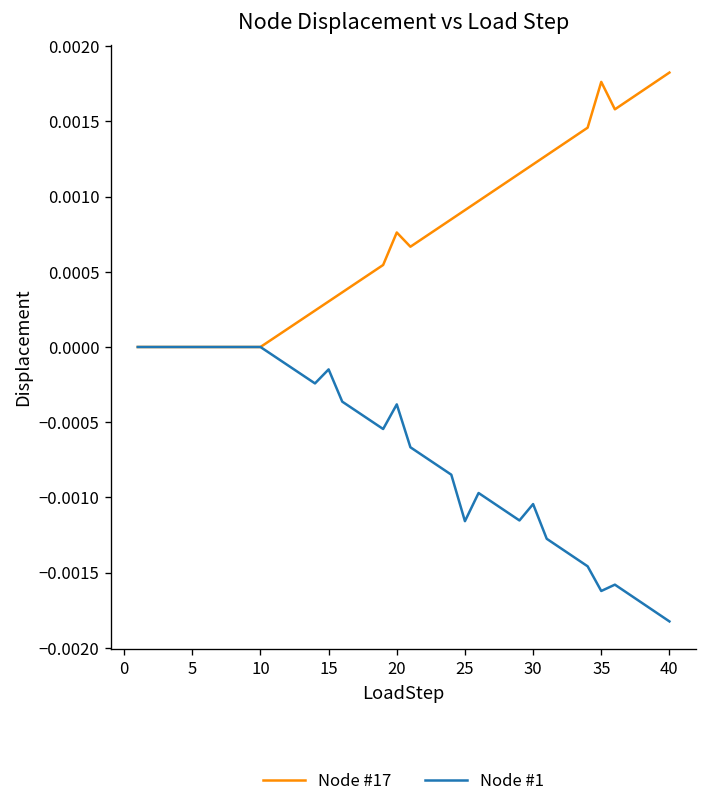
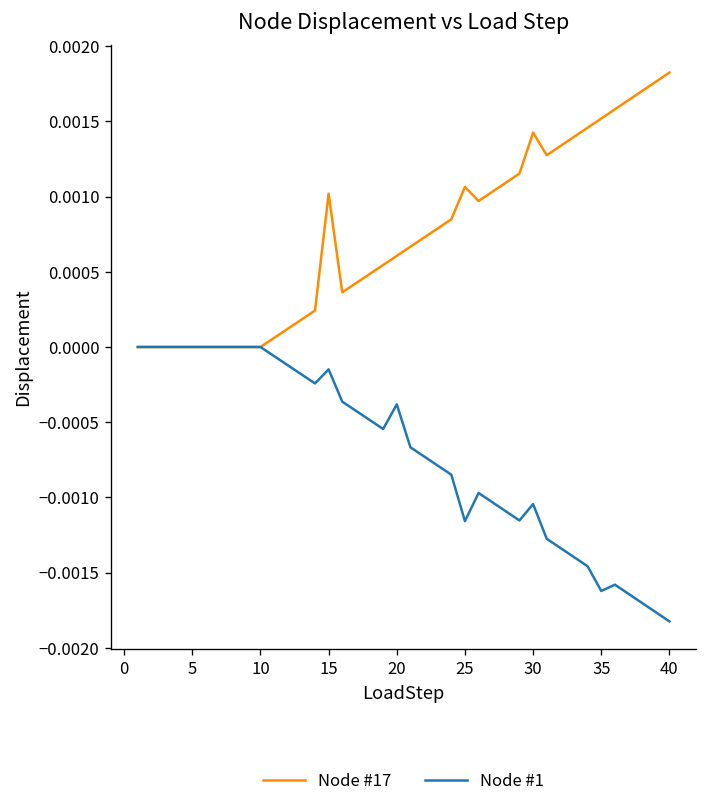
Node #17, 15: 0.00030 -> 0.00102
Node #17, 20: 0.00076 -> 0.00061
Node #17, 25: 0.00091 -> 0.00106
Node #17, 30: 0.00121 -> 0.00143
Node #17, 35: 0.00176 -> 0.00152
